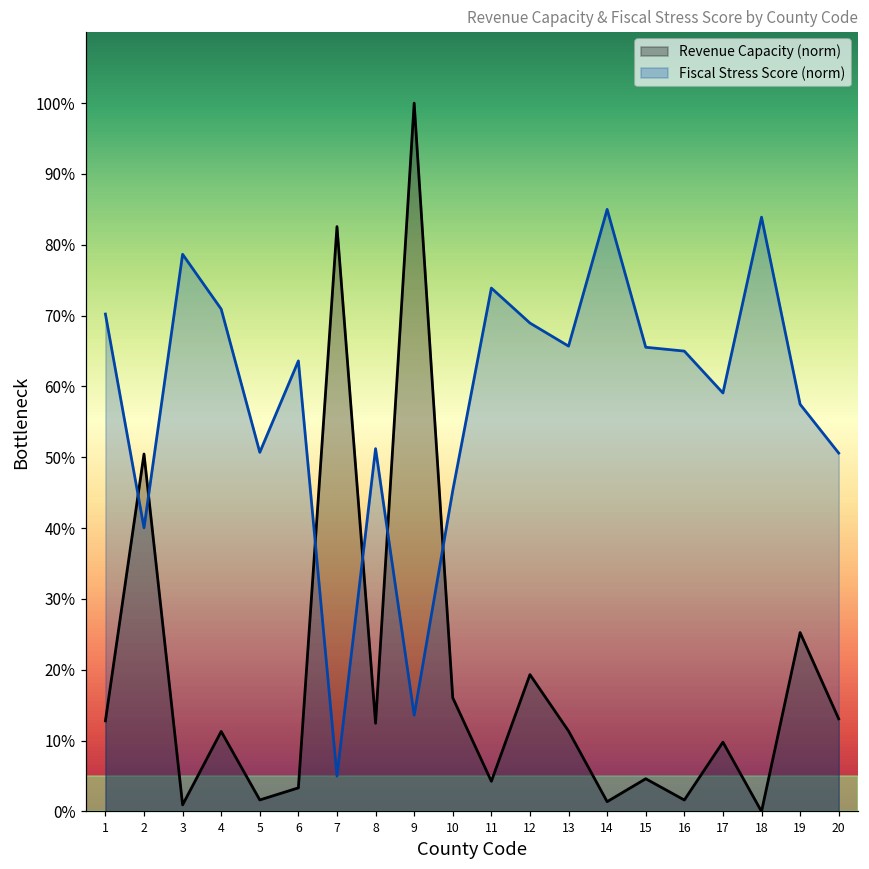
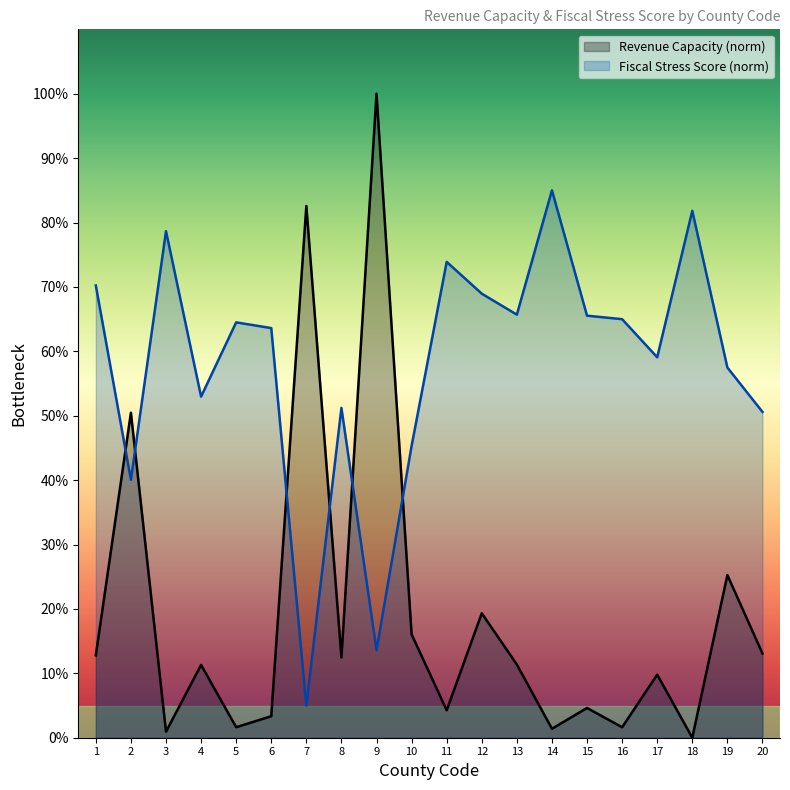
Fiscal Stress Score (norm), 4: 71% -> 53%
Fiscal Stress Score (norm), 5: 51% -> 64%
Fiscal Stress Score (norm), 18: 84% -> 82%
